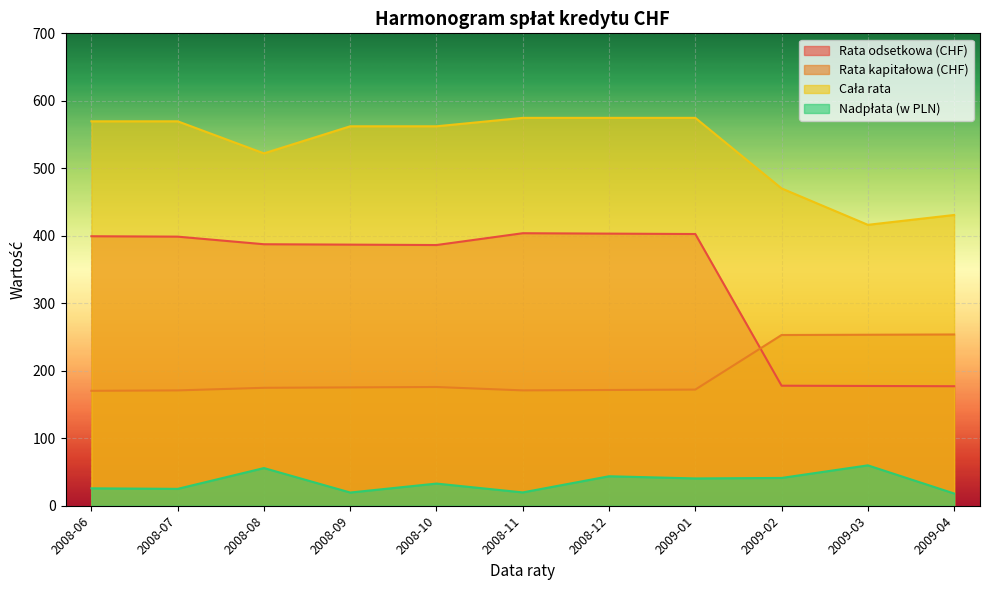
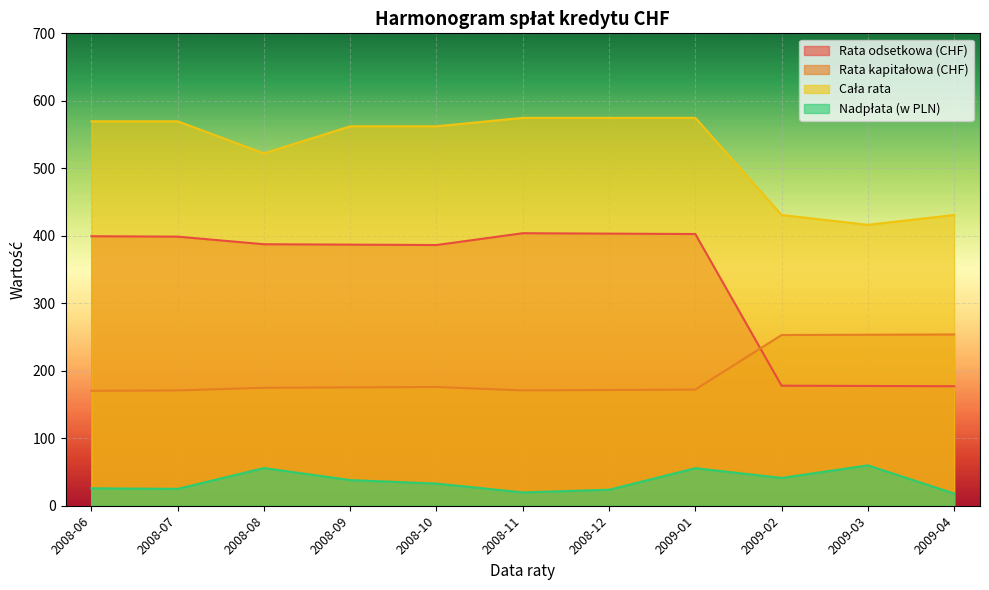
Nadpłata (w PLN), 2008-09: 20 -> 40
Nadpłata (w PLN), 2008-12: 40 -> 20
Nadpłata (w PLN), 2009-01: 40 -> 60
Cała rata, 2009-02: 470 -> 430
